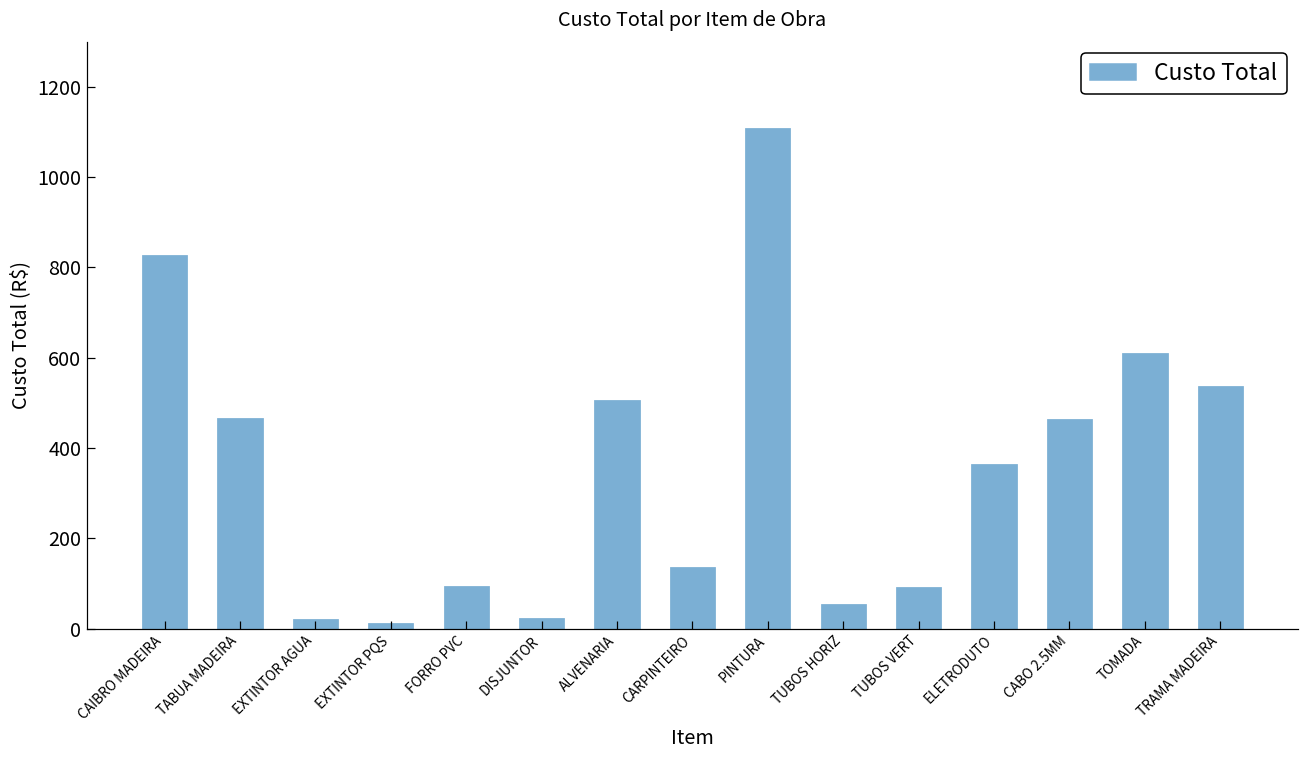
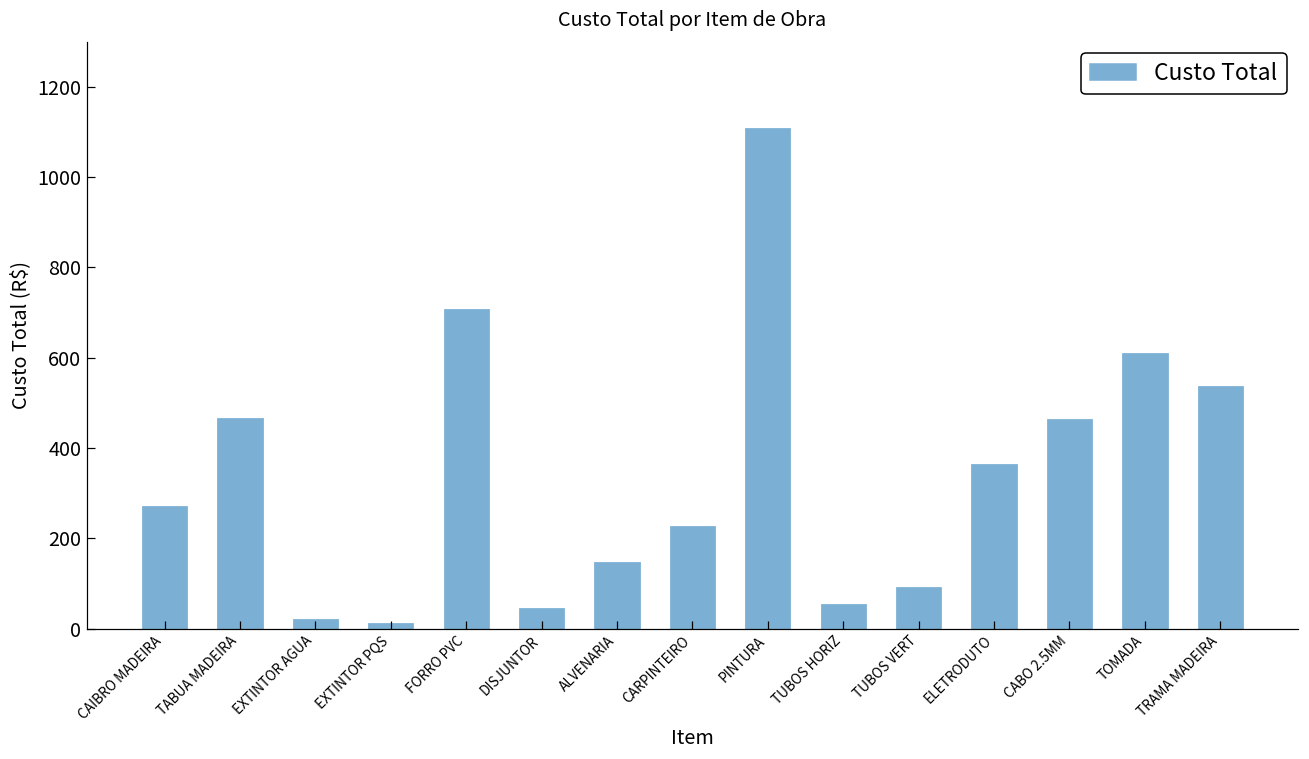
CAIBRO MADEIRA: 830 -> 270
FORRO PVC: 90 -> 710
DISJUNTOR: 20 -> 50
ALVENARIA: 510 -> 150
CARPINTEIRO: 140 -> 230
